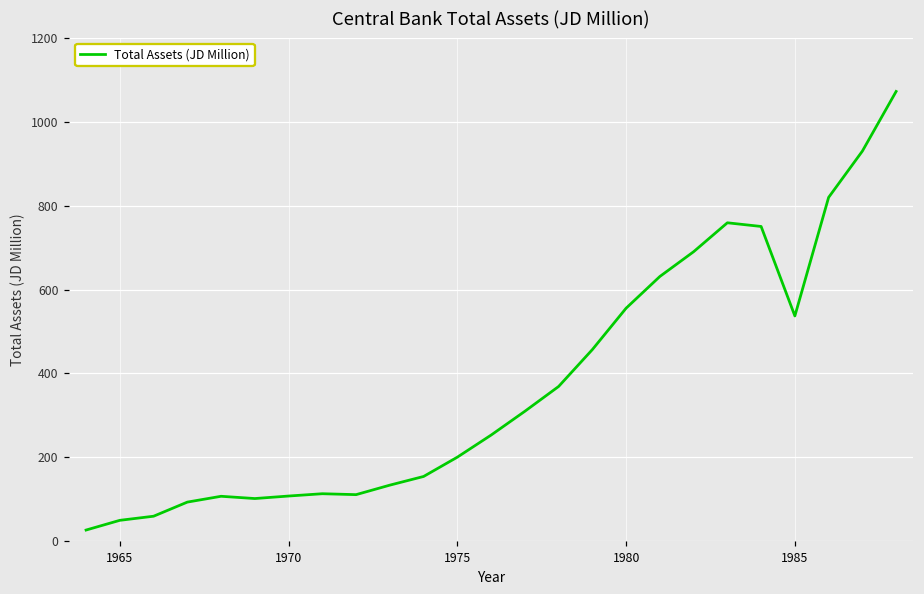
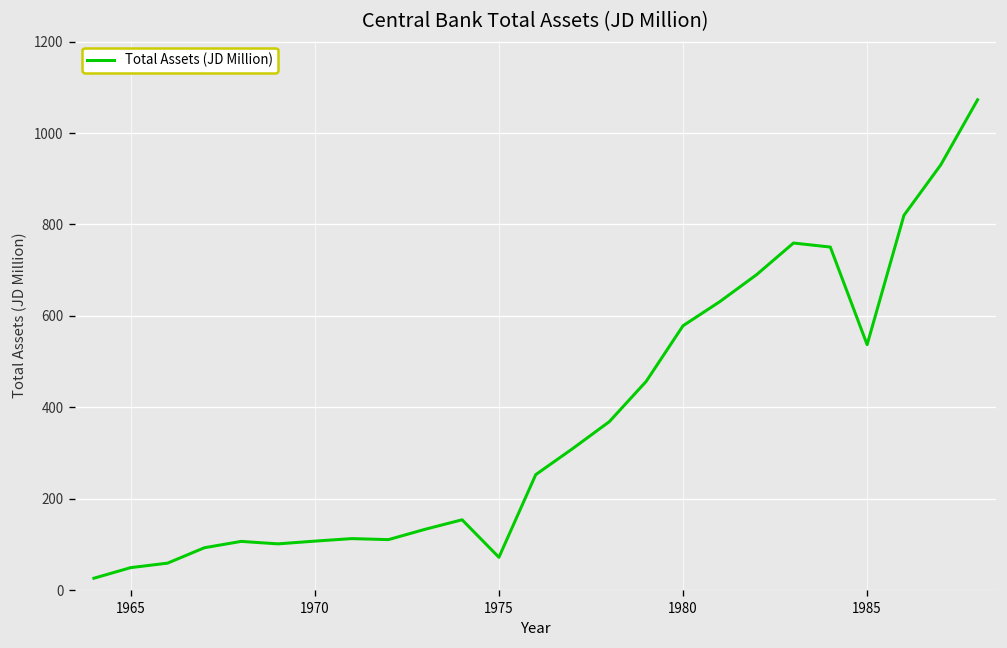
1975: 200 -> 70
1980: 560 -> 580
